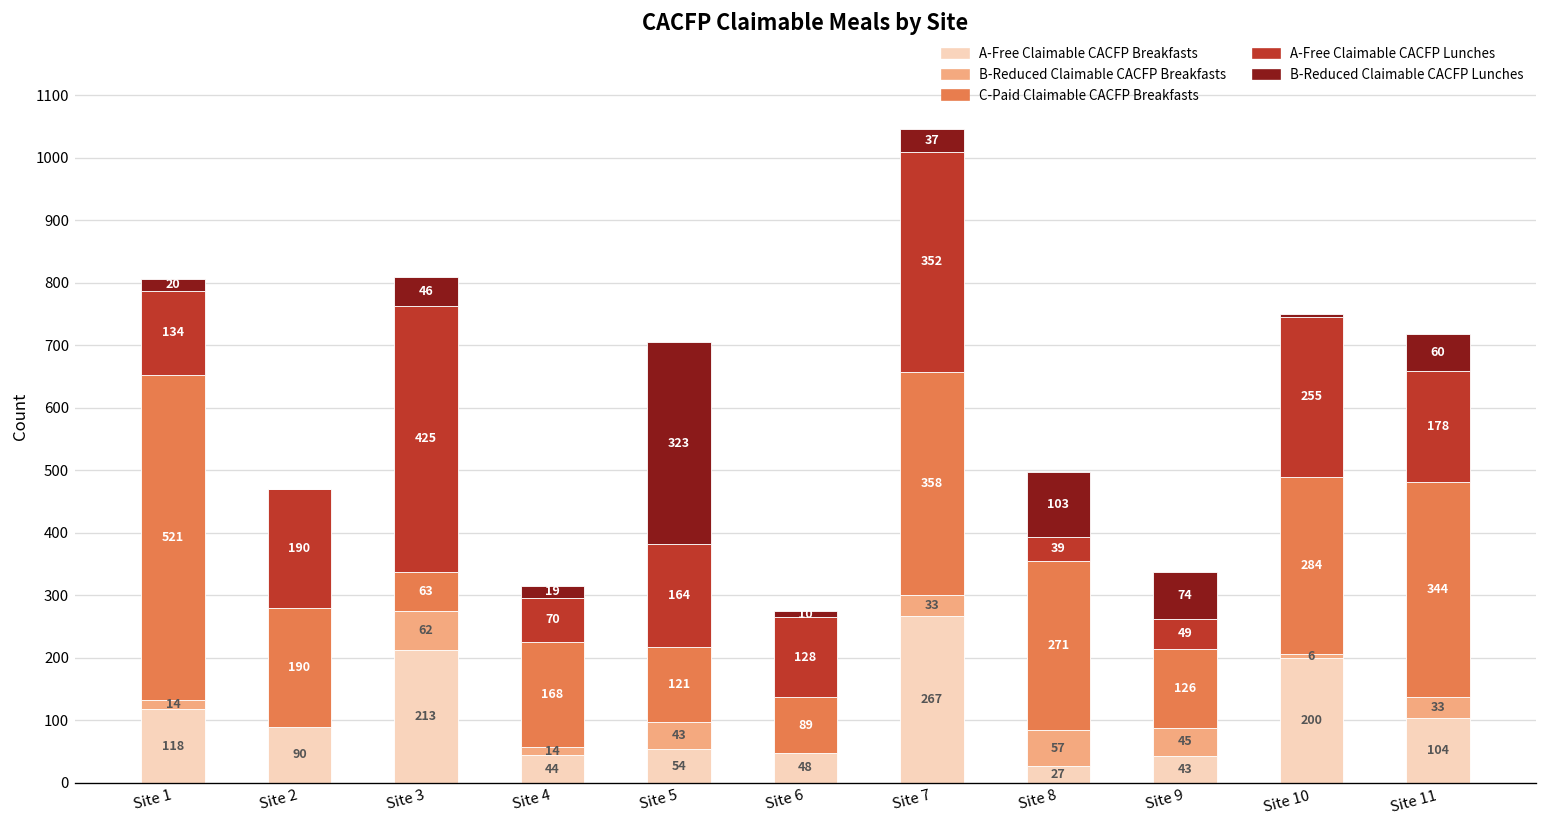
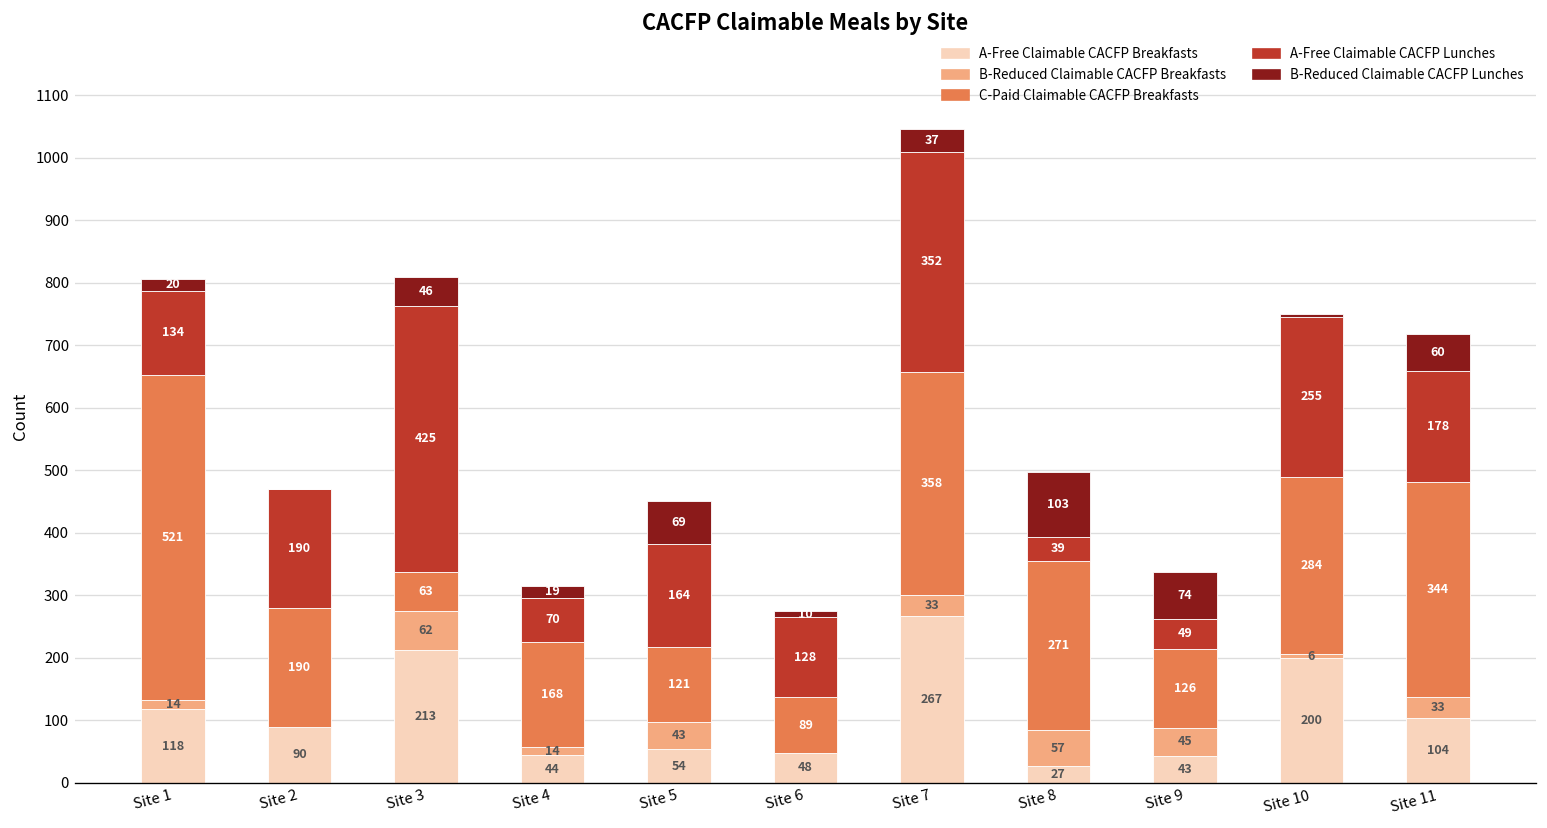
B-Reduced Claimable CACFP Lunches, Site 5: 323 -> 69
